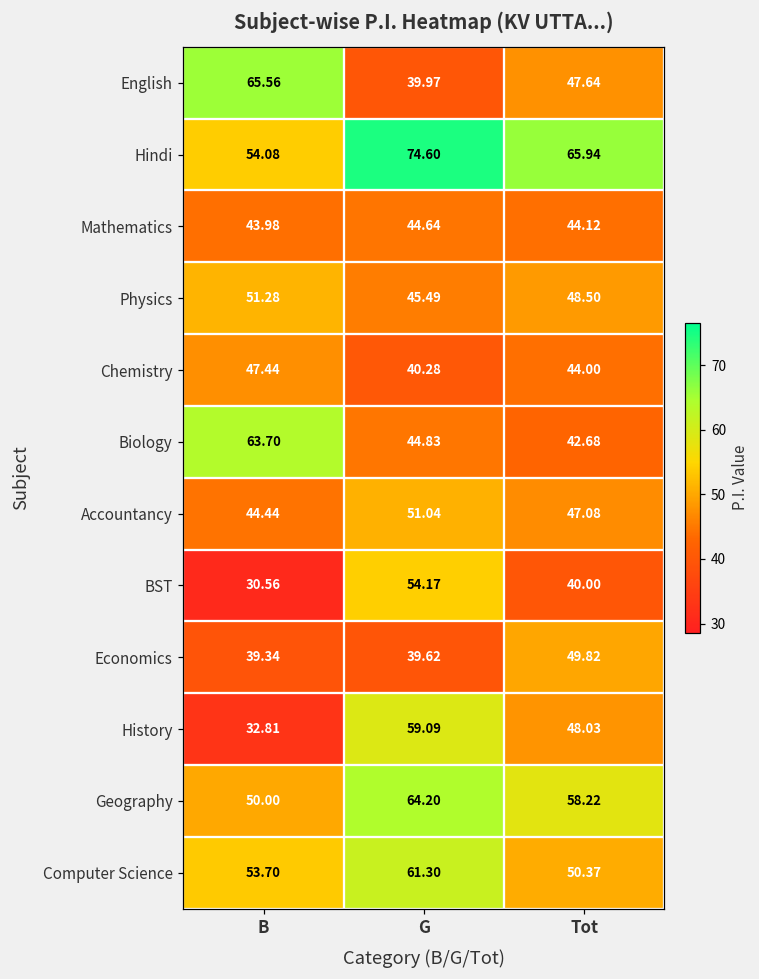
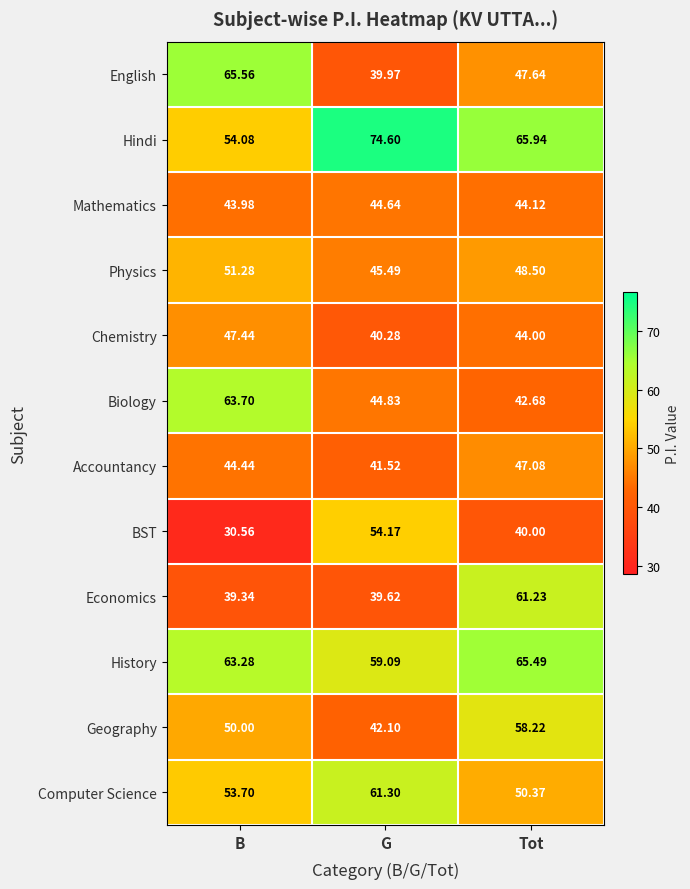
Accountancy, G: 51.04 -> 41.52
Economics, Tot: 49.82 -> 61.23
History, B: 32.81 -> 63.28
History, Tot: 48.03 -> 65.49
Geography, G: 64.20 -> 42.10
